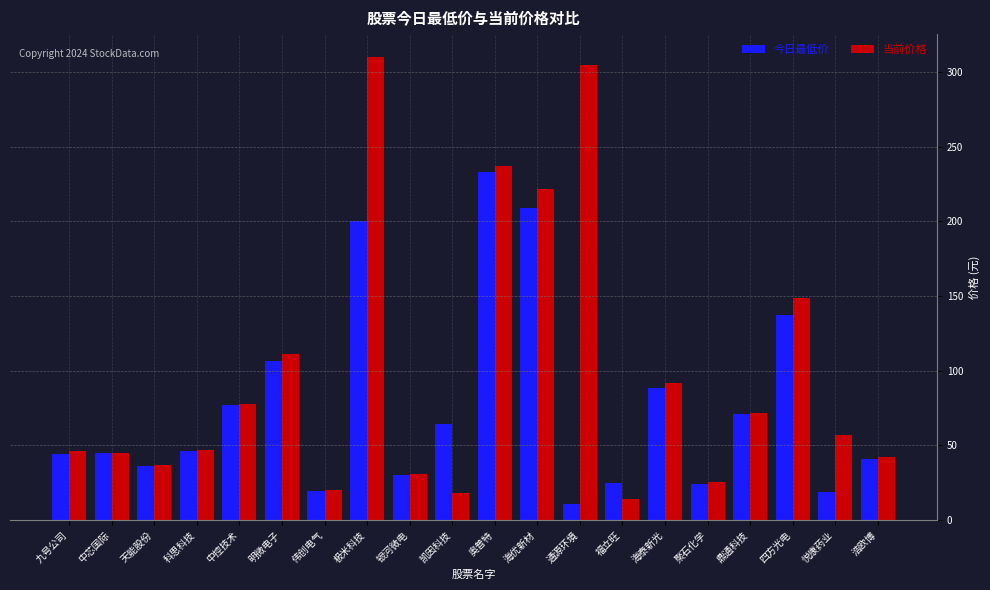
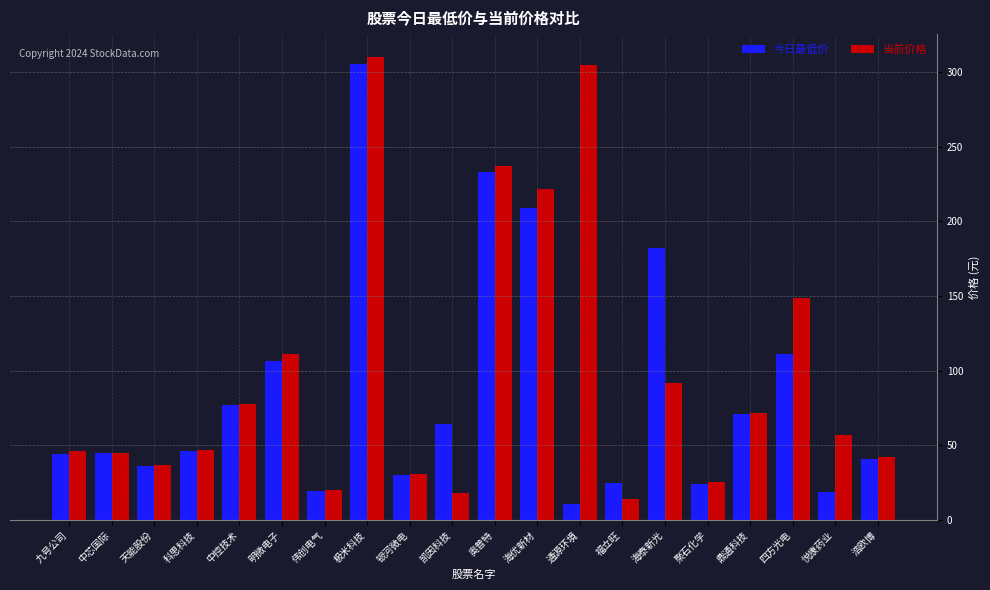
今日最低价, 极米科技: 200 -> 305
今日最低价, 海泰新光: 88 -> 182
今日最低价, 四方光电: 137 -> 111
